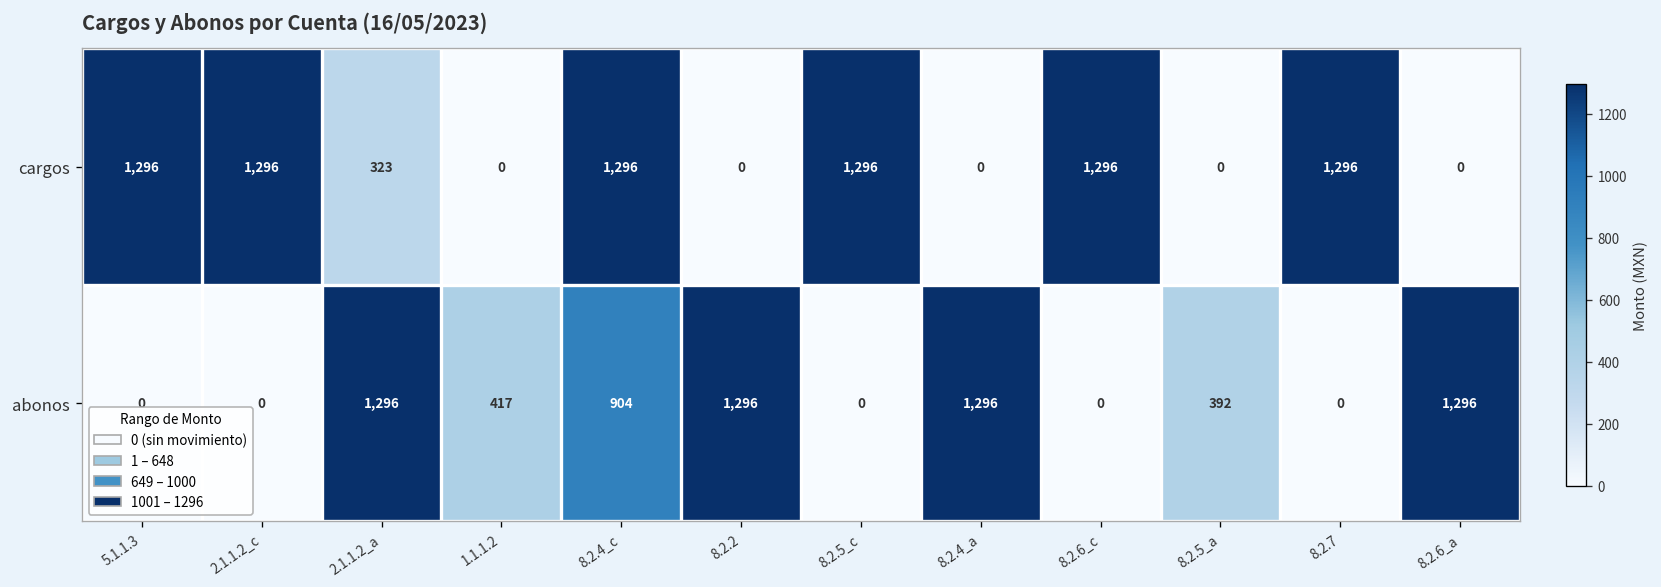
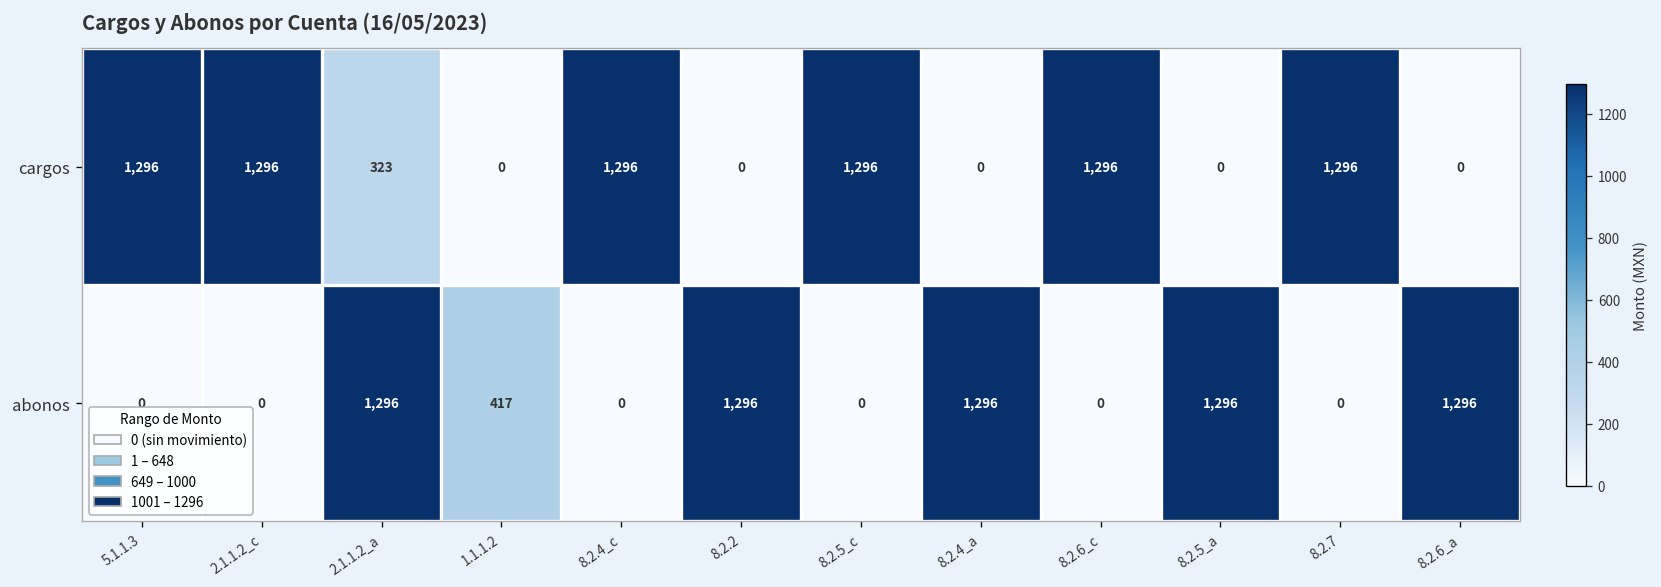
abonos, 8.2.4_c: 904 -> 0
abonos, 8.2.5_a: 392 -> 1,296
